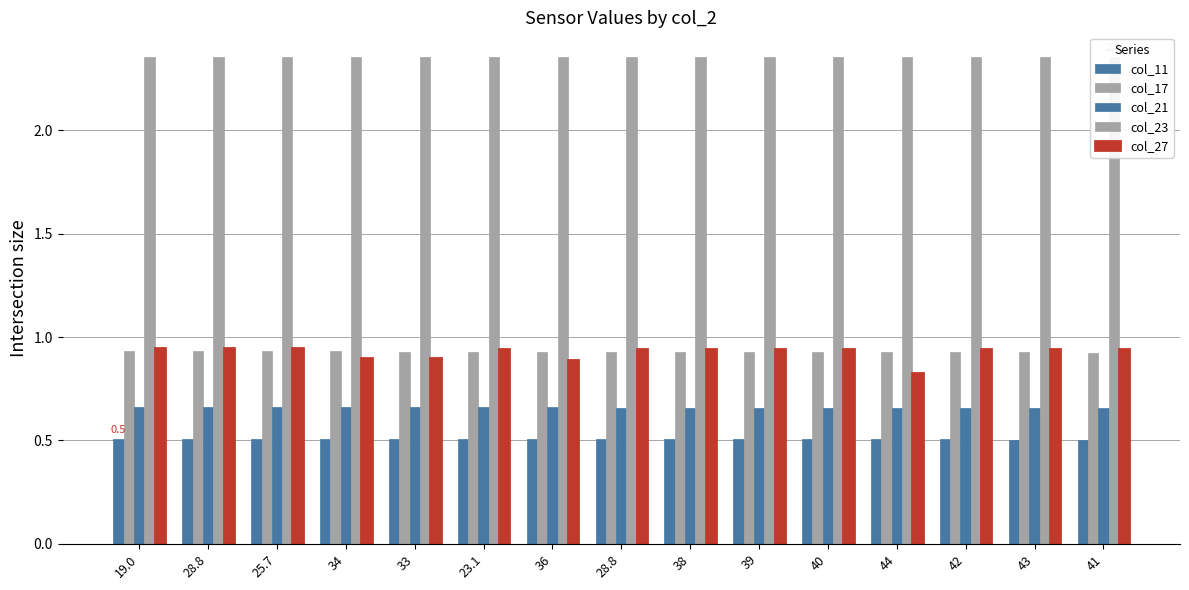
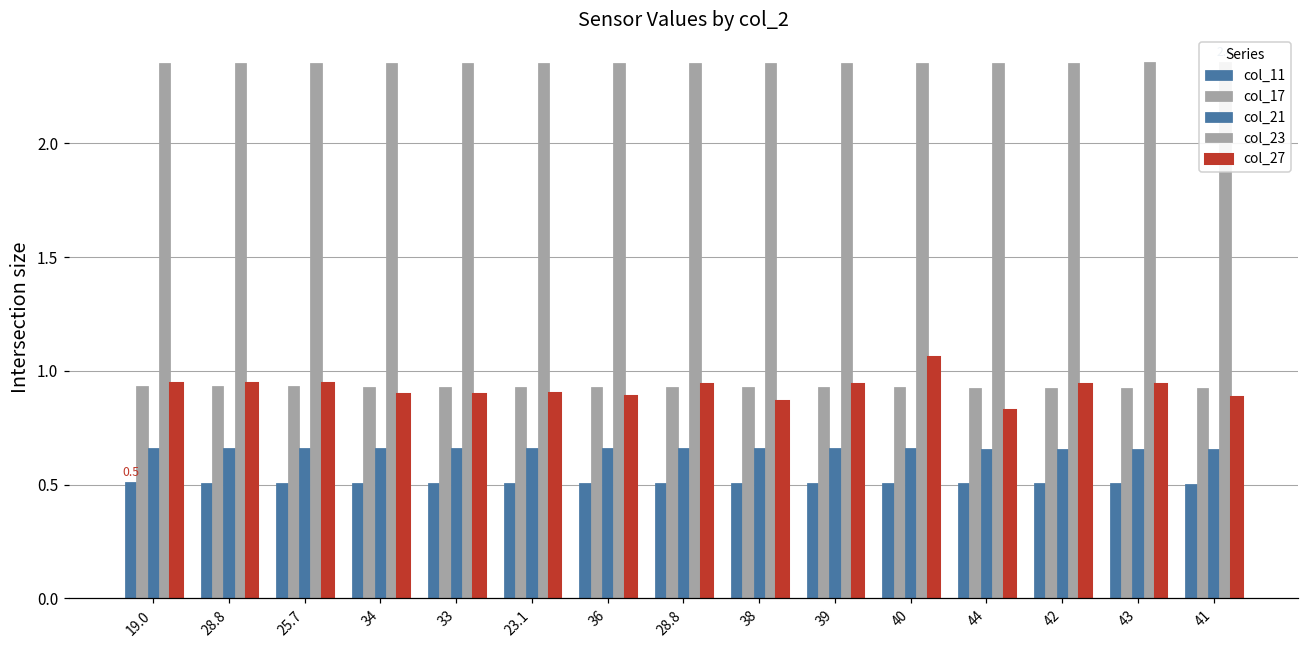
col_27, 23.1: 0.94 -> 0.90
col_27, 38: 0.94 -> 0.87
col_27, 40: 0.94 -> 1.06
col_27, 41: 0.94 -> 0.89
